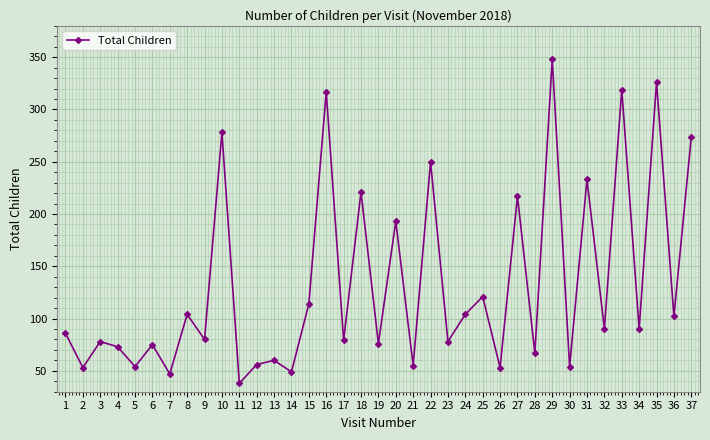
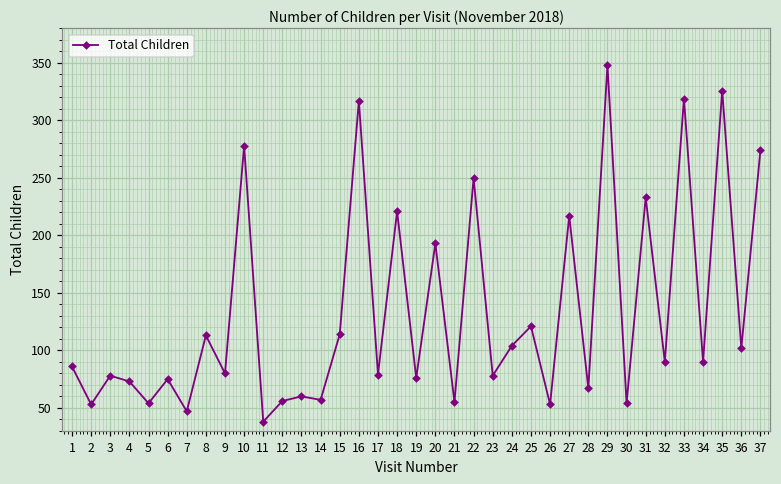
8: 104 -> 113
14: 49 -> 57
